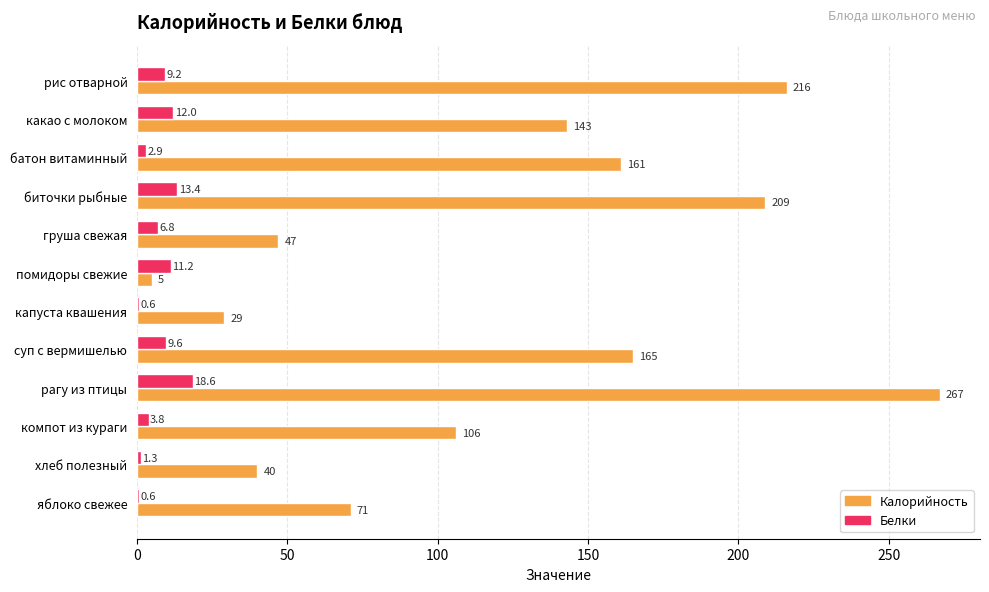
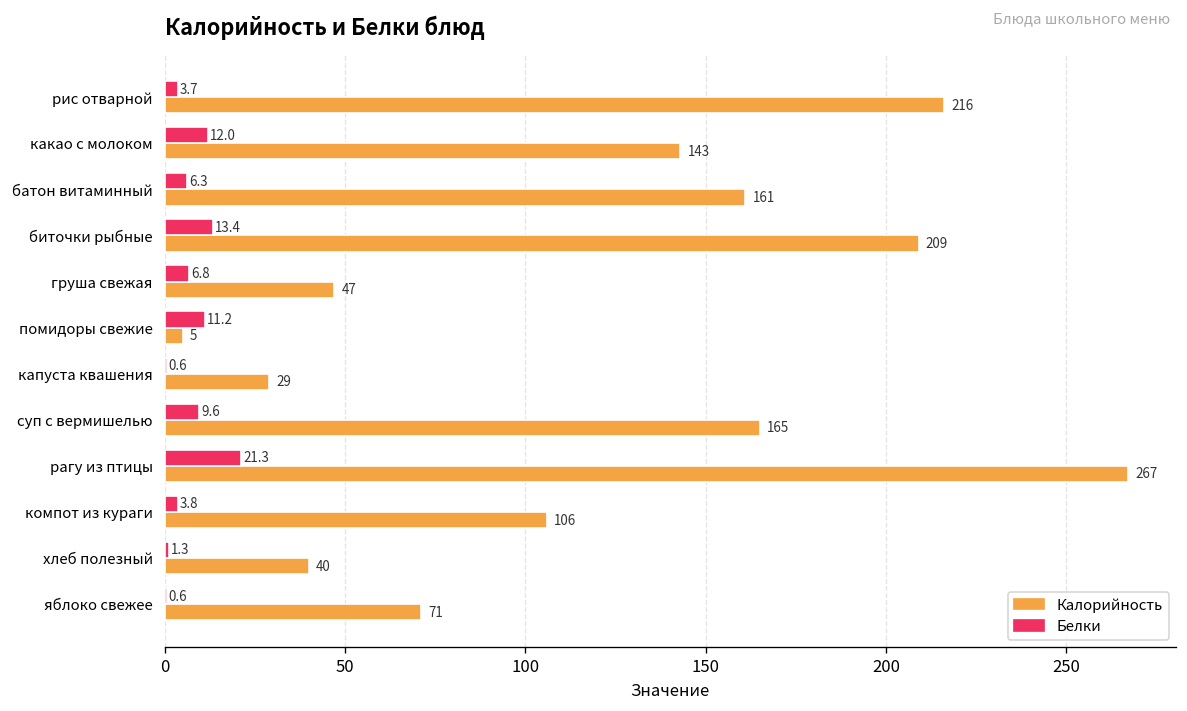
Белки, рис отварной: 9.2 -> 3.7
Белки, батон витаминный: 2.9 -> 6.3
Белки, рагу из птицы: 18.6 -> 21.3
